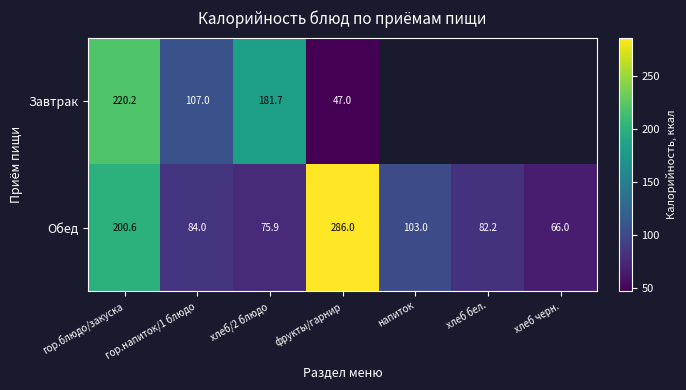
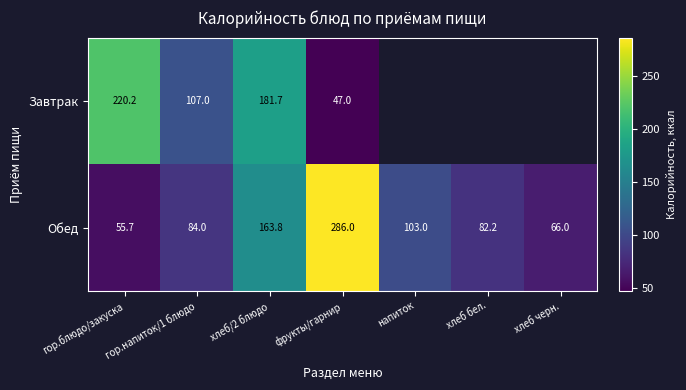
Обед, гор.блюдо/закуска: 200.6 -> 55.7
Обед, хлеб/2 блюдо: 75.9 -> 163.8
